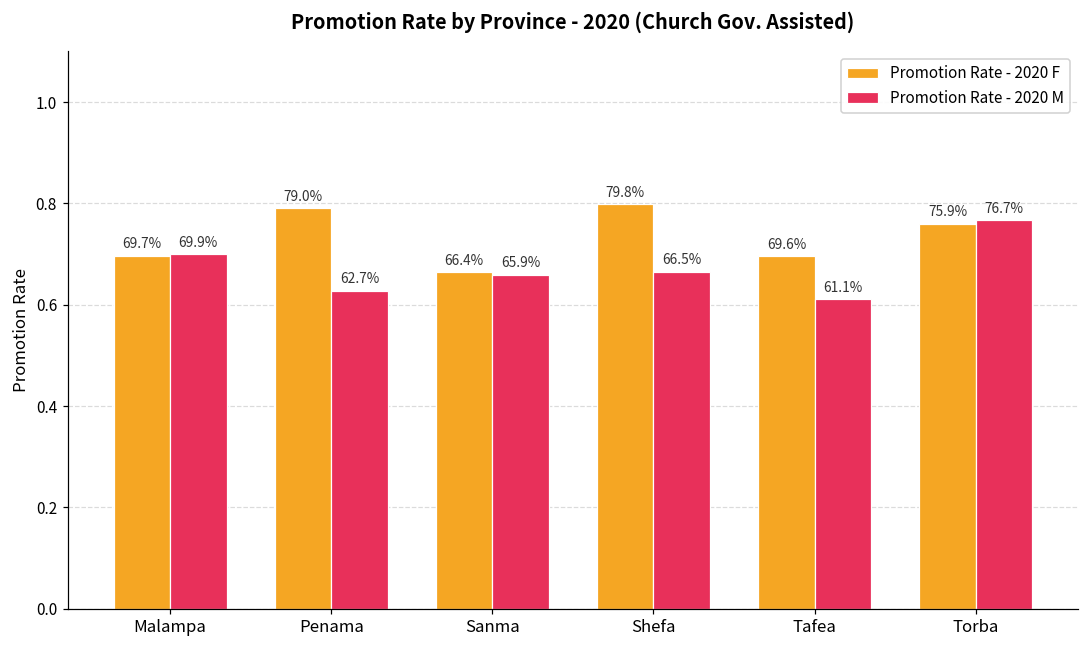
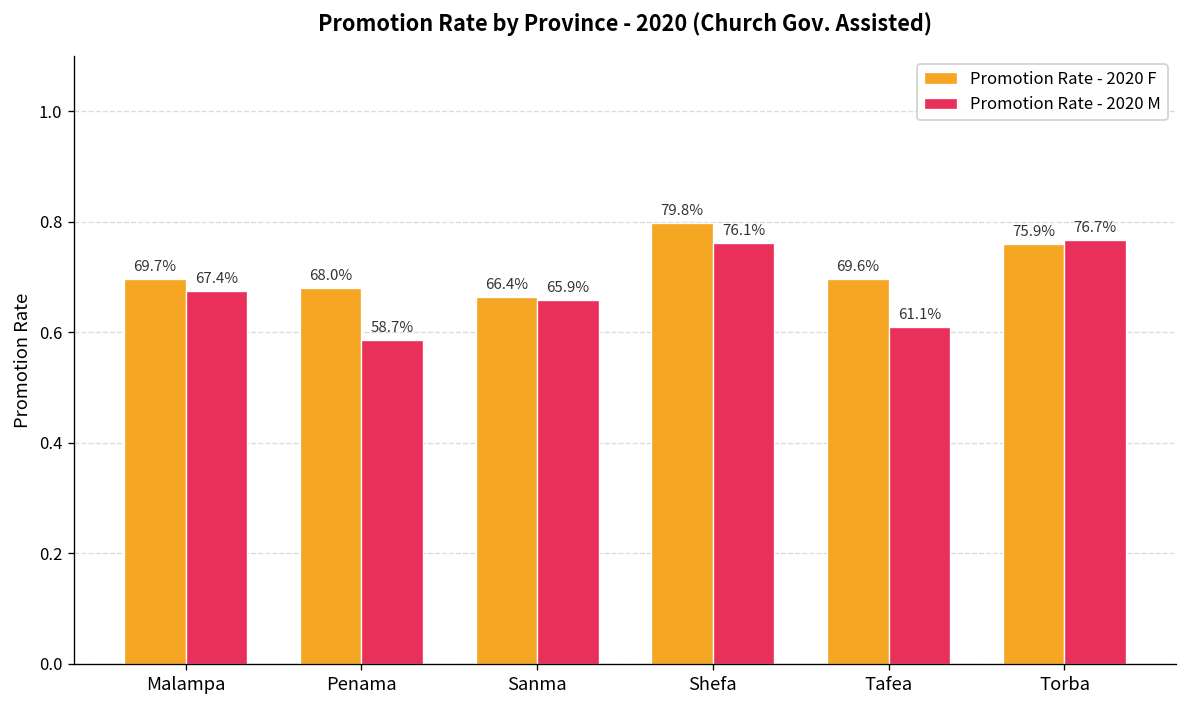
Promotion Rate - 2020 M, Malampa: 69.9% -> 67.4%
Promotion Rate - 2020 F, Penama: 79.0% -> 68.0%
Promotion Rate - 2020 M, Penama: 62.7% -> 58.7%
Promotion Rate - 2020 M, Shefa: 66.5% -> 76.1%
